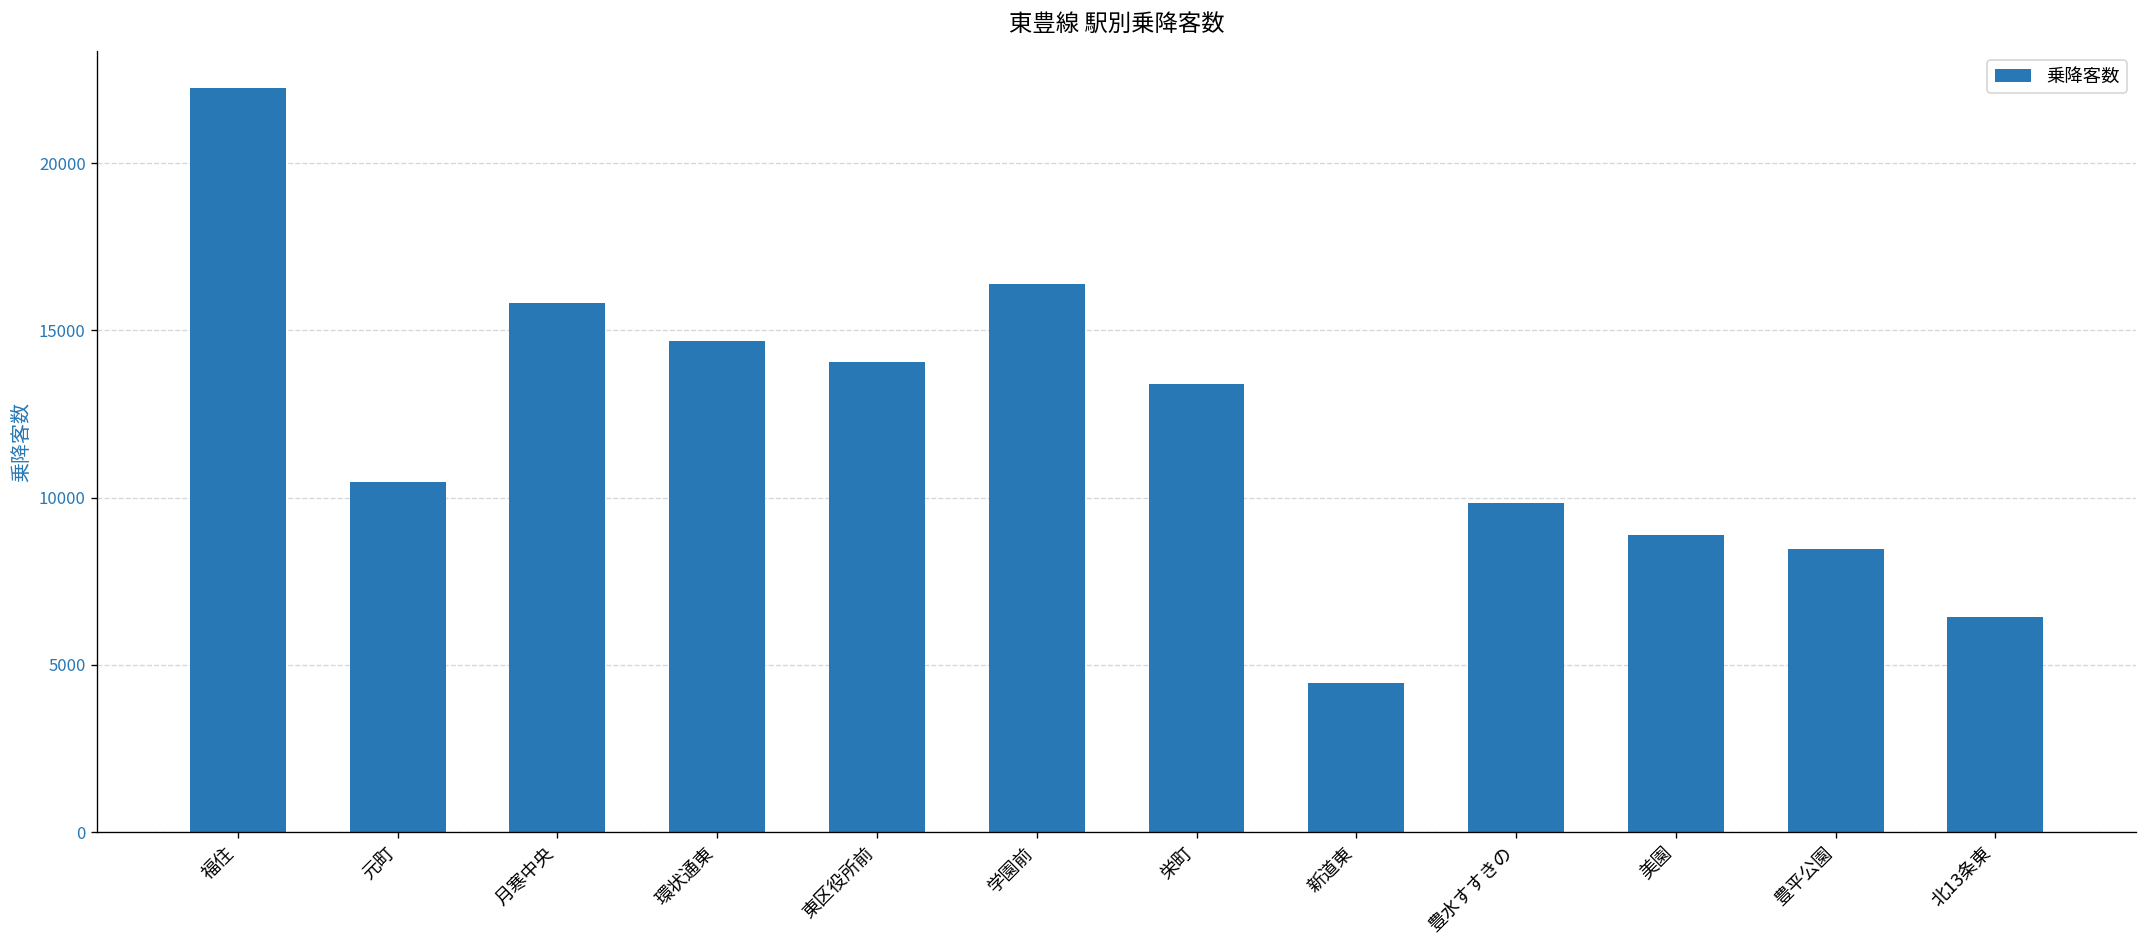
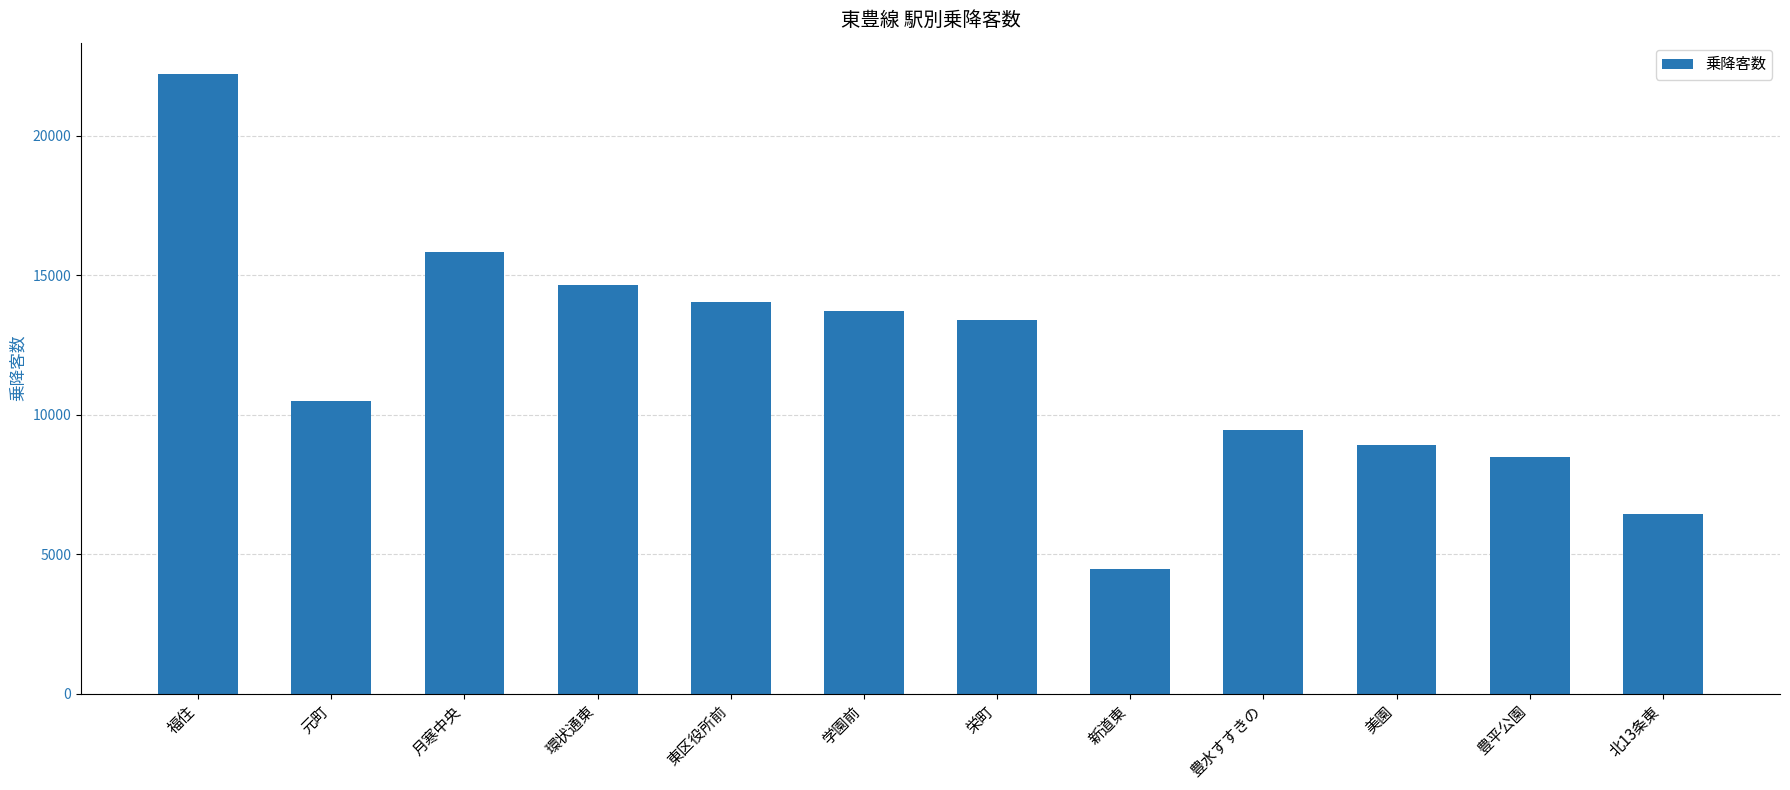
学園前: 16400 -> 13700
豊水すすきの: 9800 -> 9500
